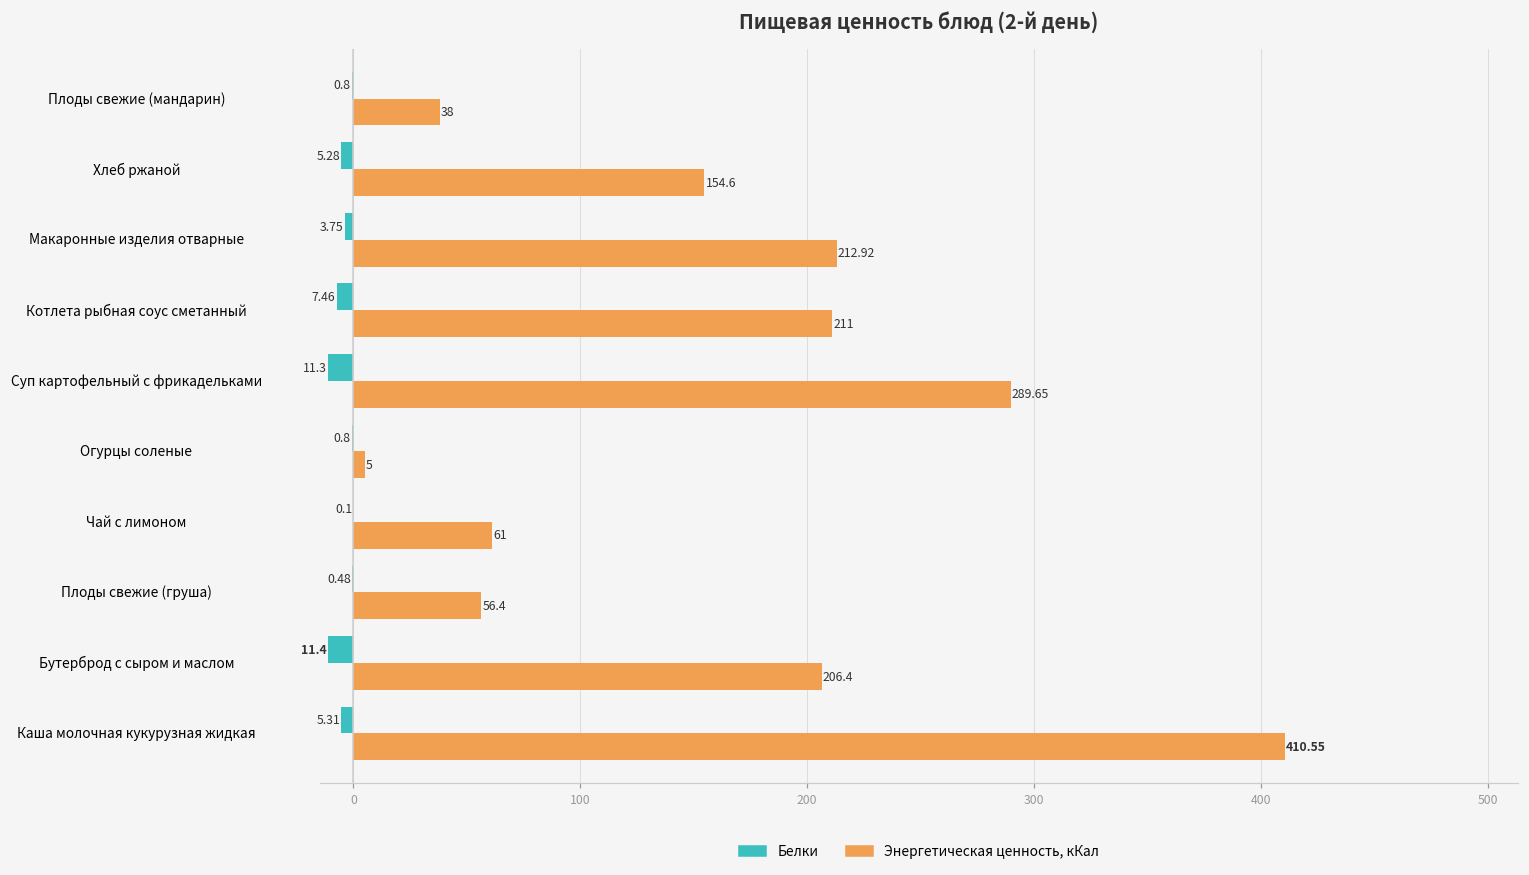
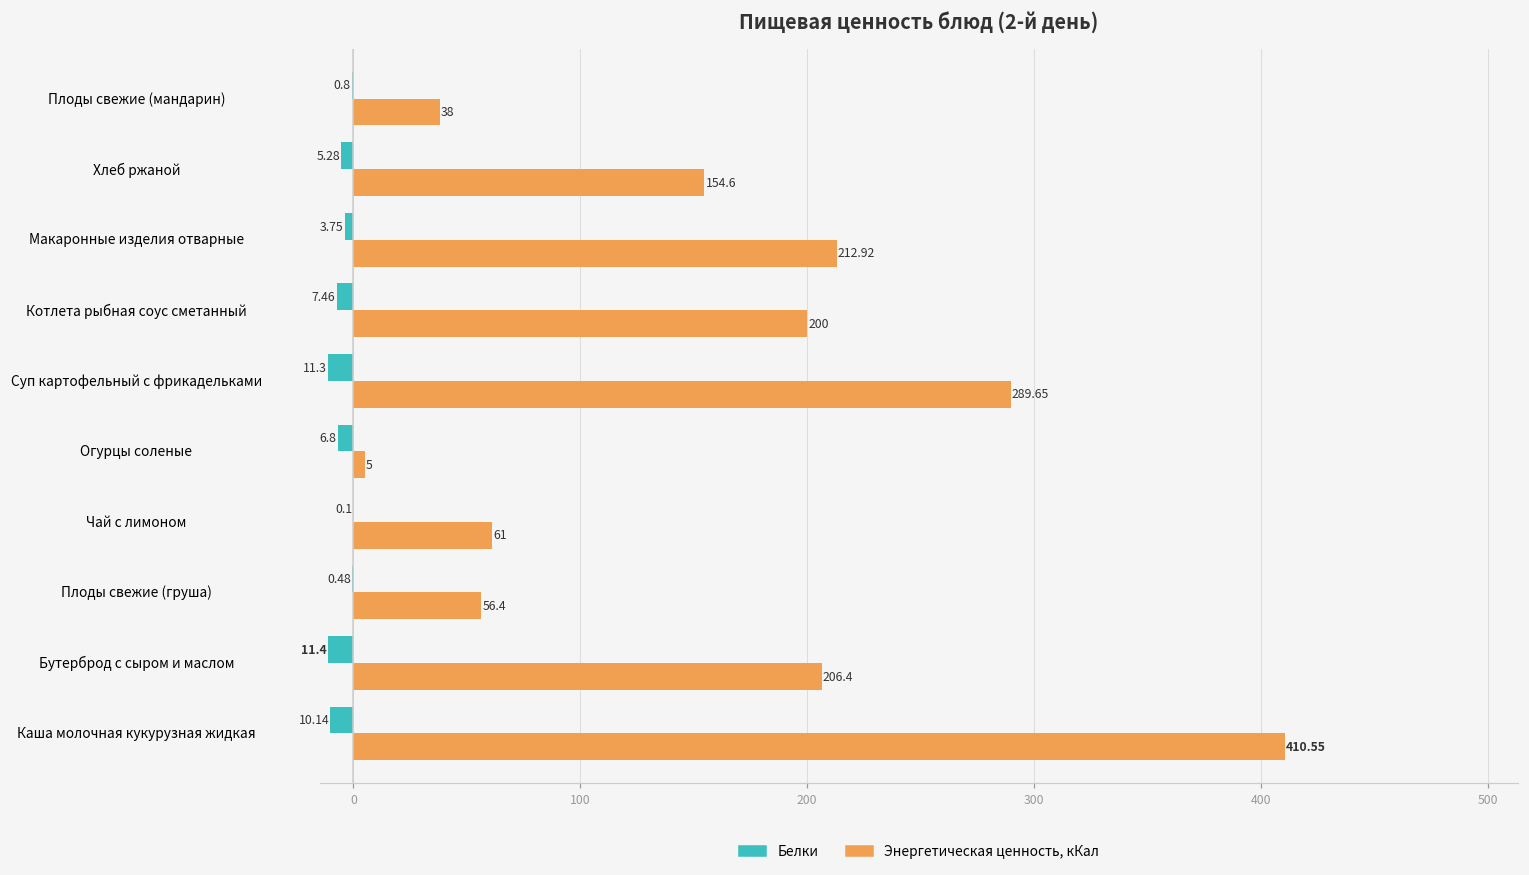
Энергетическая ценность, кКал, Котлета рыбная соус сметанный: 211 -> 200
Белки, Огурцы соленые: 0.8 -> 6.8
Белки, Каша молочная кукурузная жидкая: 5.31 -> 10.14
